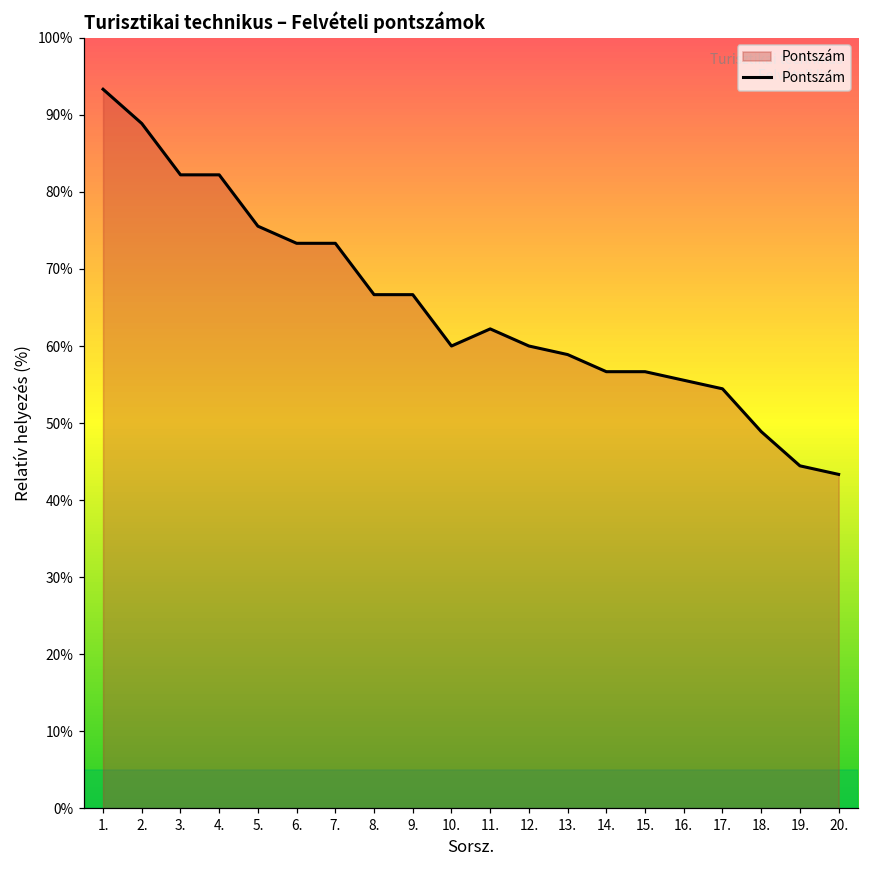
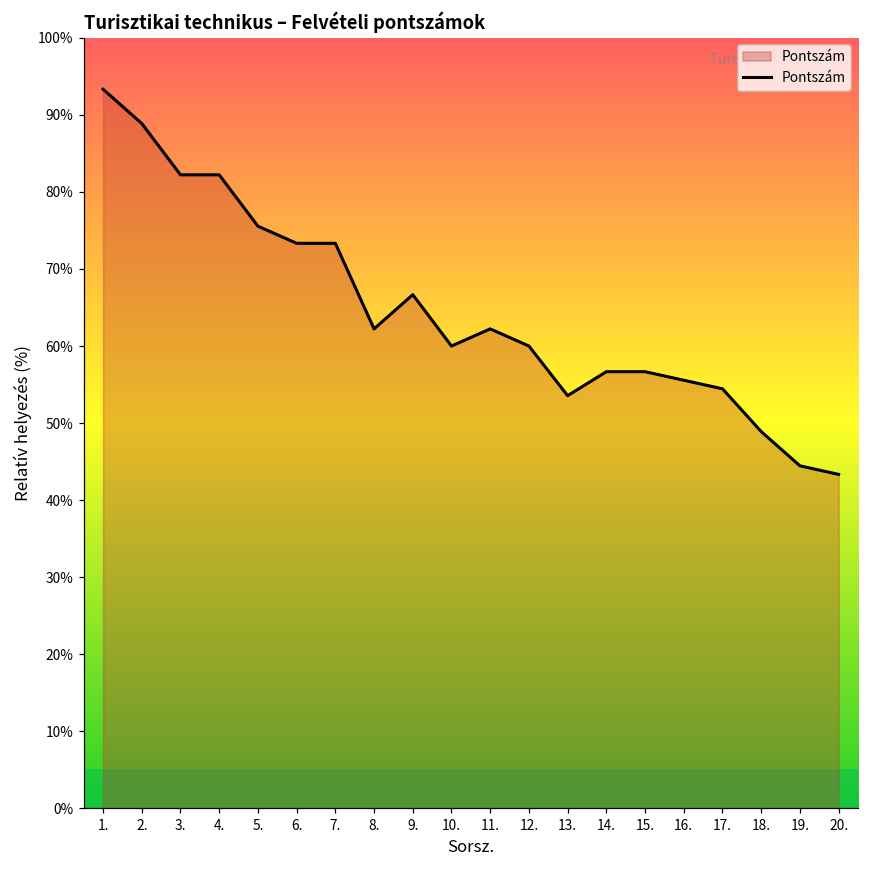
8.: 67% -> 62%
13.: 59% -> 54%
